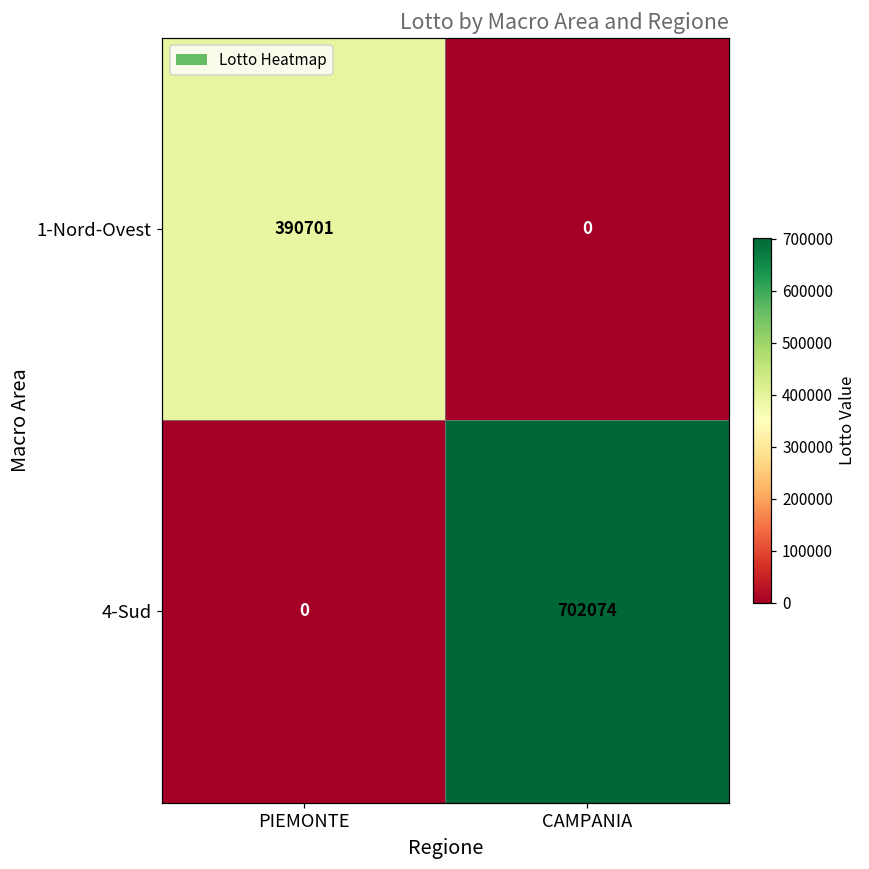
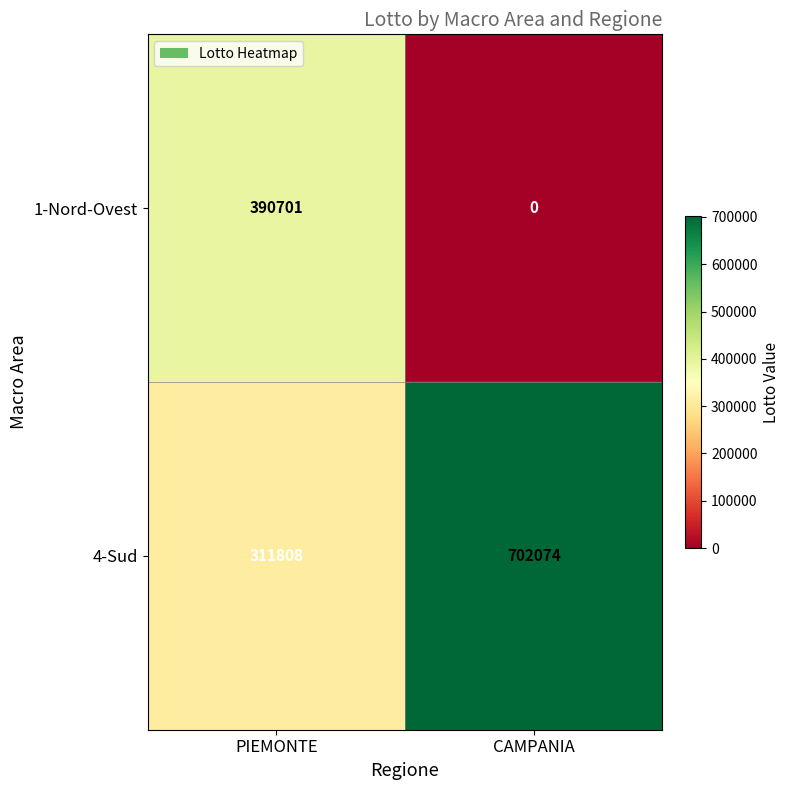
4-Sud, PIEMONTE: 0 -> 311808
